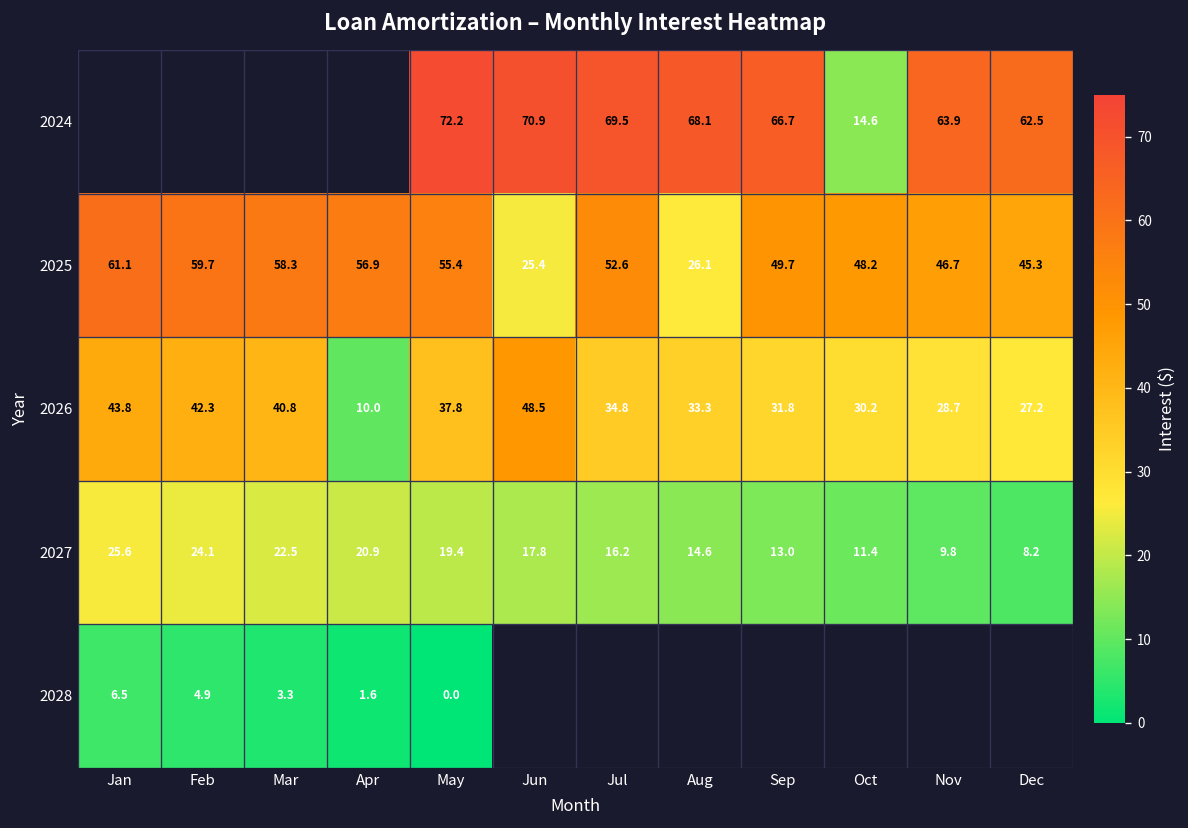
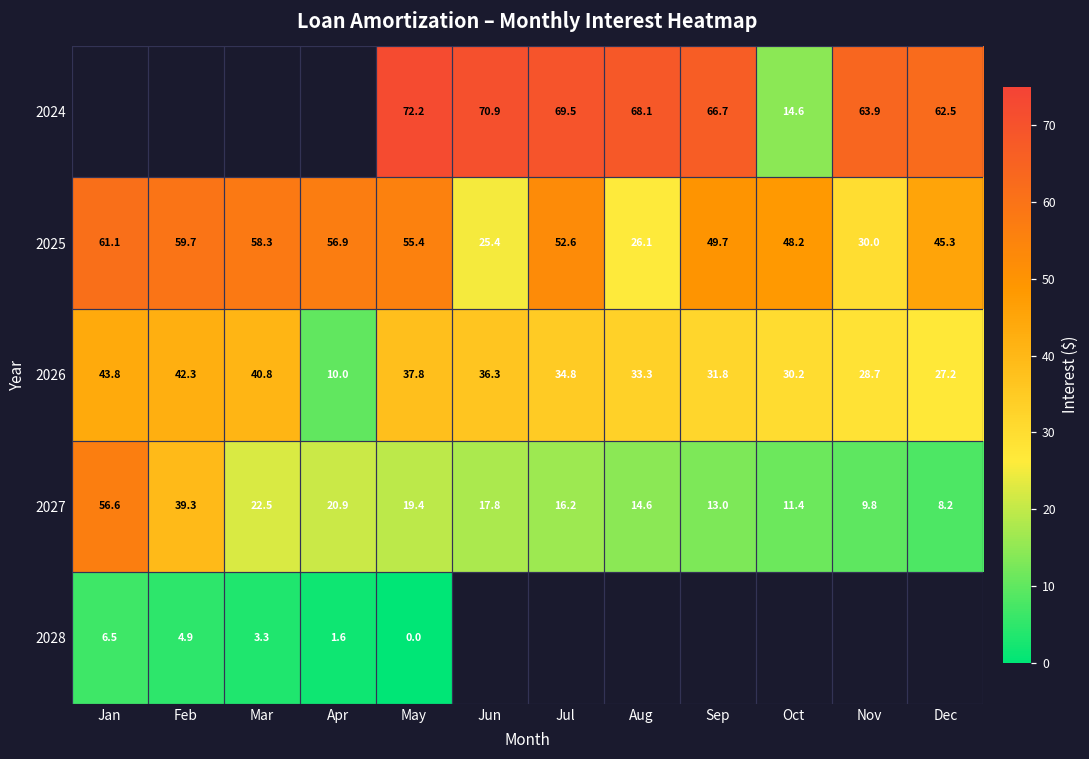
2025, Nov: 46.7 -> 30.0
2026, Jun: 48.5 -> 36.3
2027, Jan: 25.6 -> 56.6
2027, Feb: 24.1 -> 39.3
